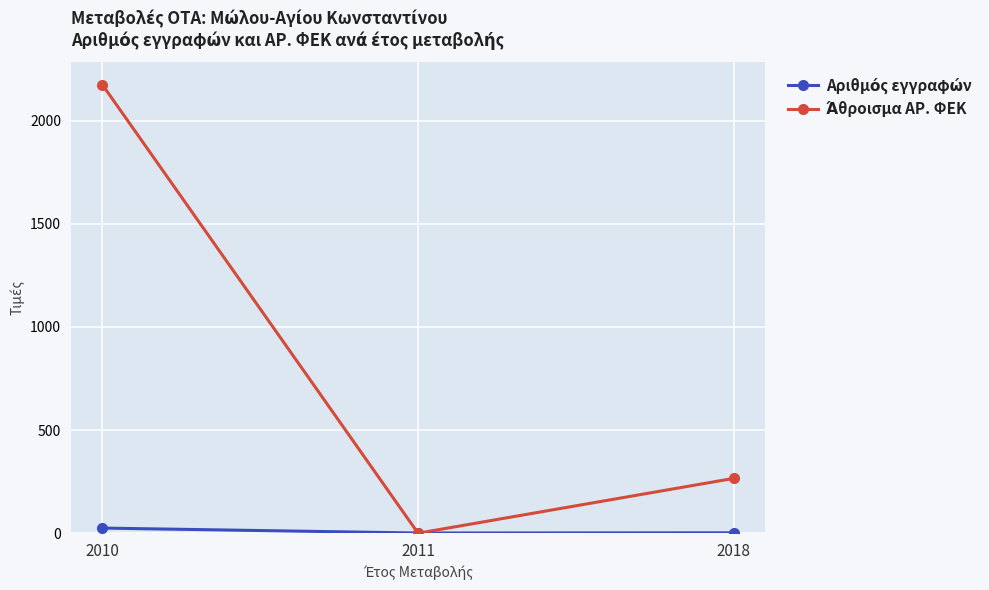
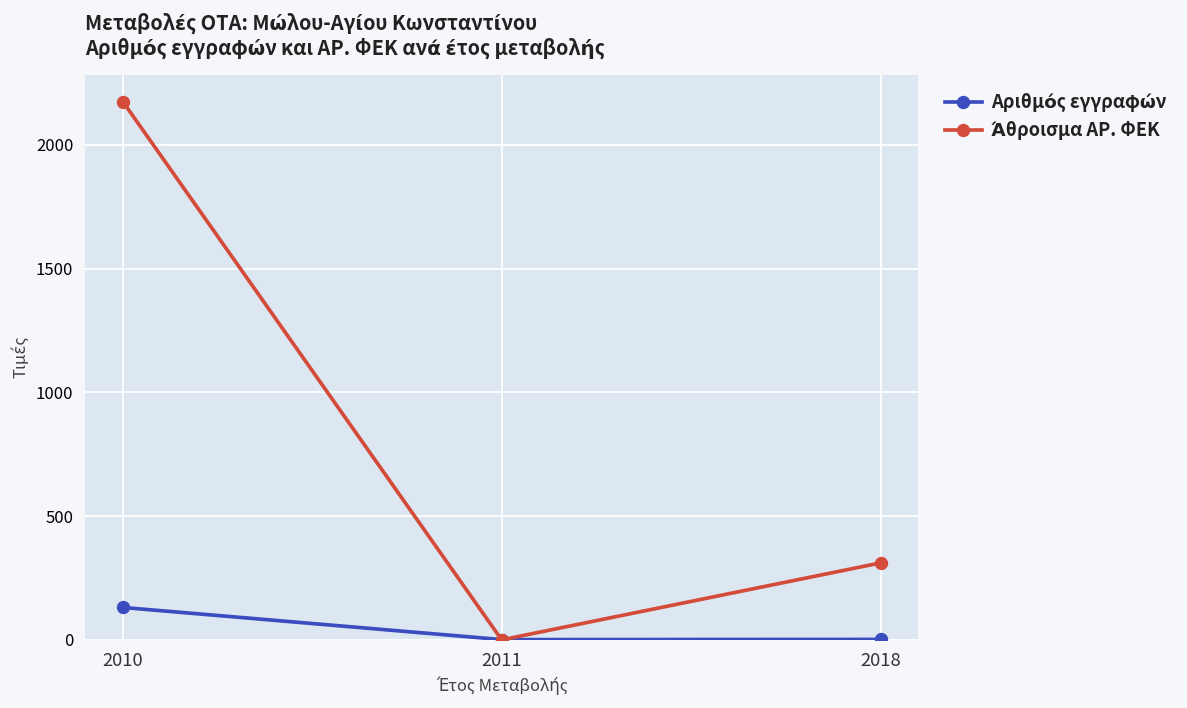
Αριθμός εγγραφών, 2010: 30 -> 130
Άθροισμα ΑΡ. ΦΕΚ, 2018: 270 -> 310
